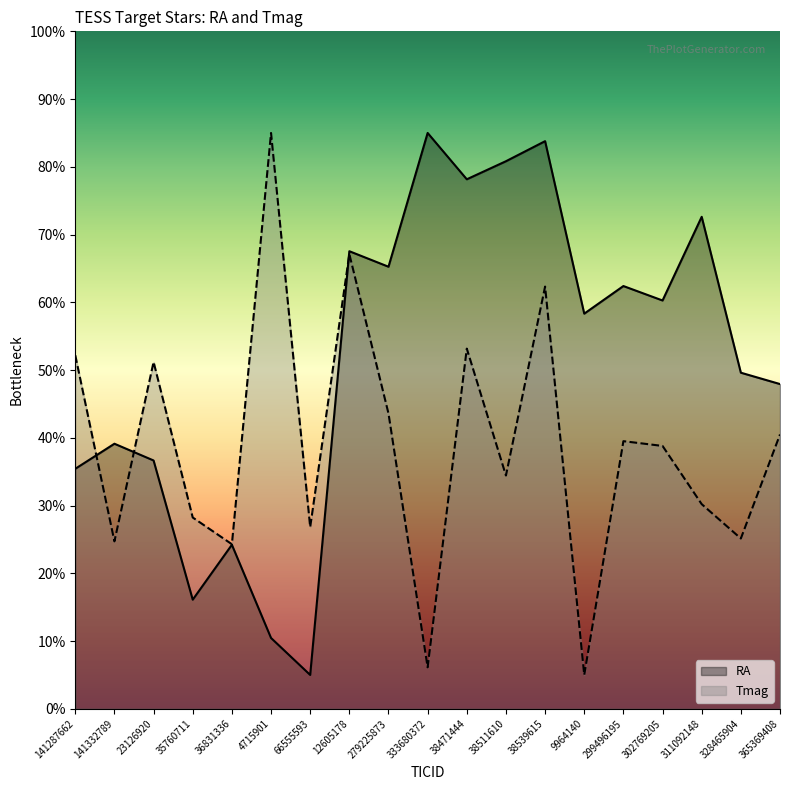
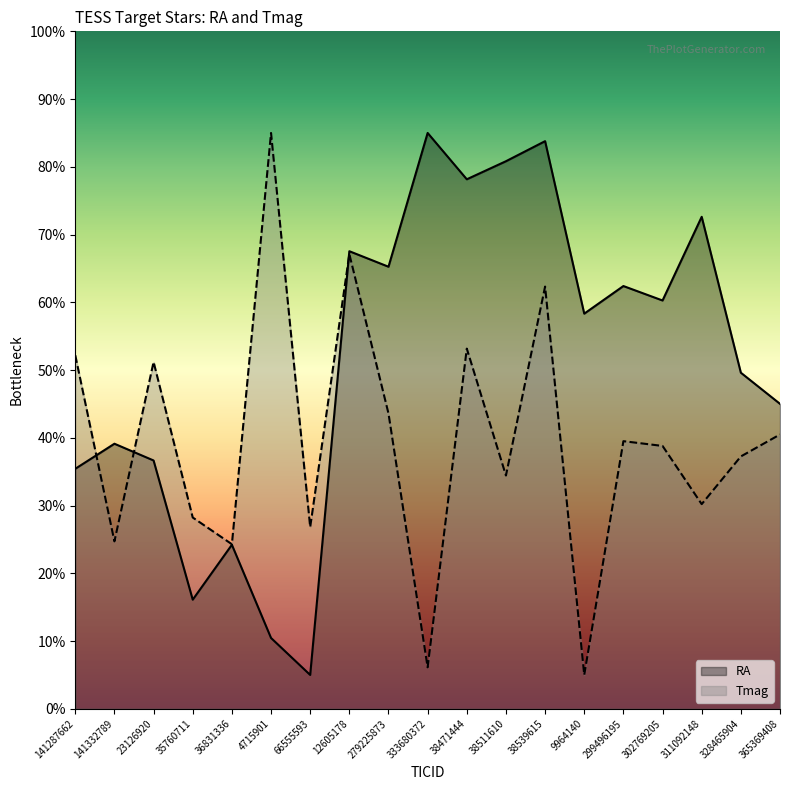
Tmag, 328465904: 25% -> 37%
RA, 365369408: 48% -> 45%
